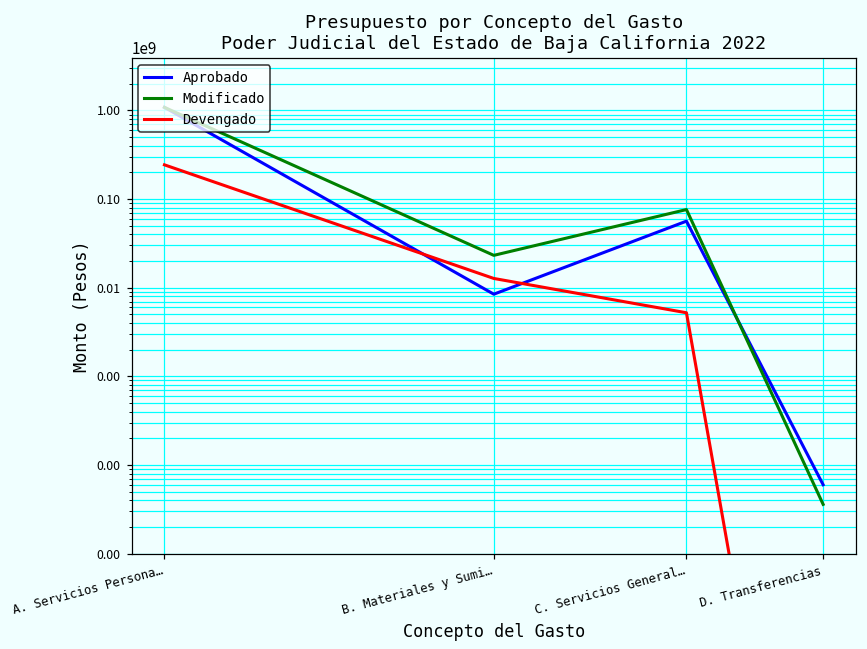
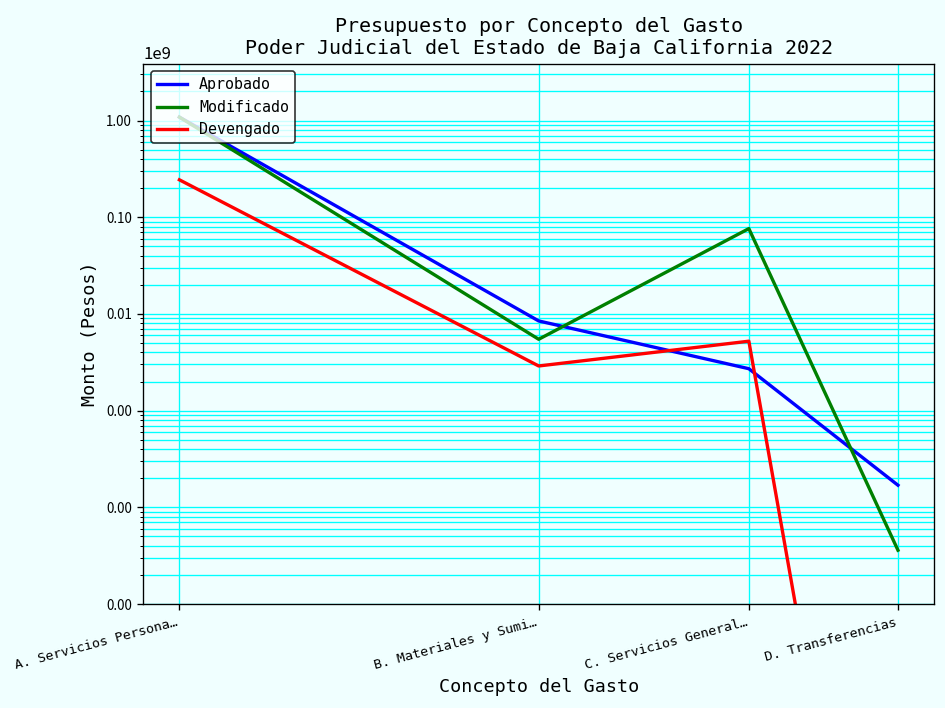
Modificado, B. Materiales y Sumi…: 23000000 -> 5000000
Devengado, B. Materiales y Sumi…: 13000000 -> 2900000
Aprobado, C. Servicios General…: 60000000 -> 2700000
Aprobado, D. Transferencias: 60000 -> 170000
